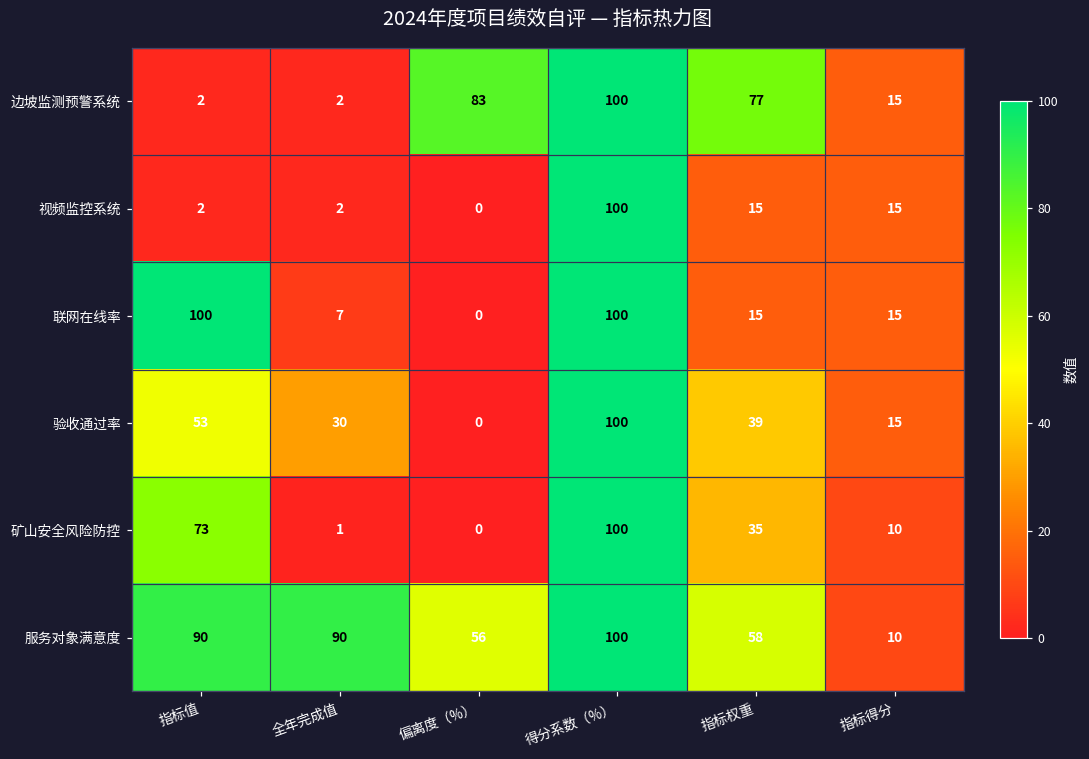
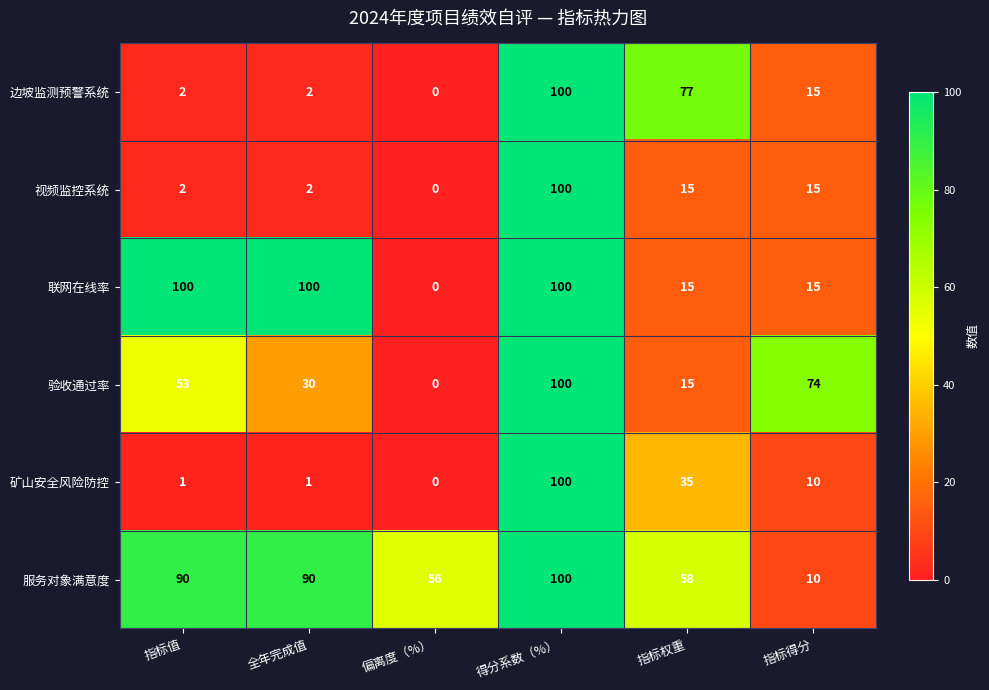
边坡监测预警系统, 偏离度（%）: 83 -> 0
联网在线率, 全年完成值: 7 -> 100
验收通过率, 指标权重: 39 -> 15
验收通过率, 指标得分: 15 -> 74
矿山安全风险防控, 指标值: 73 -> 1
